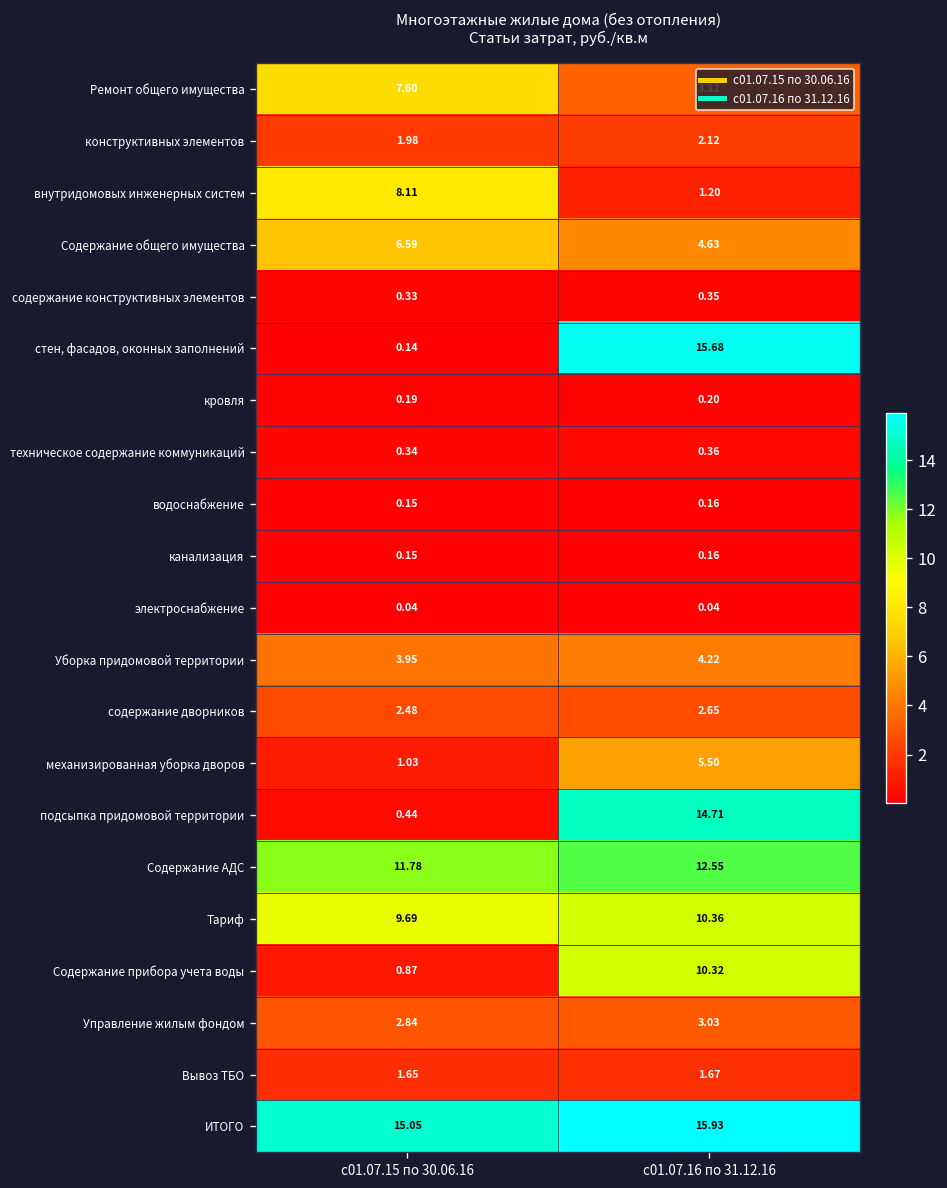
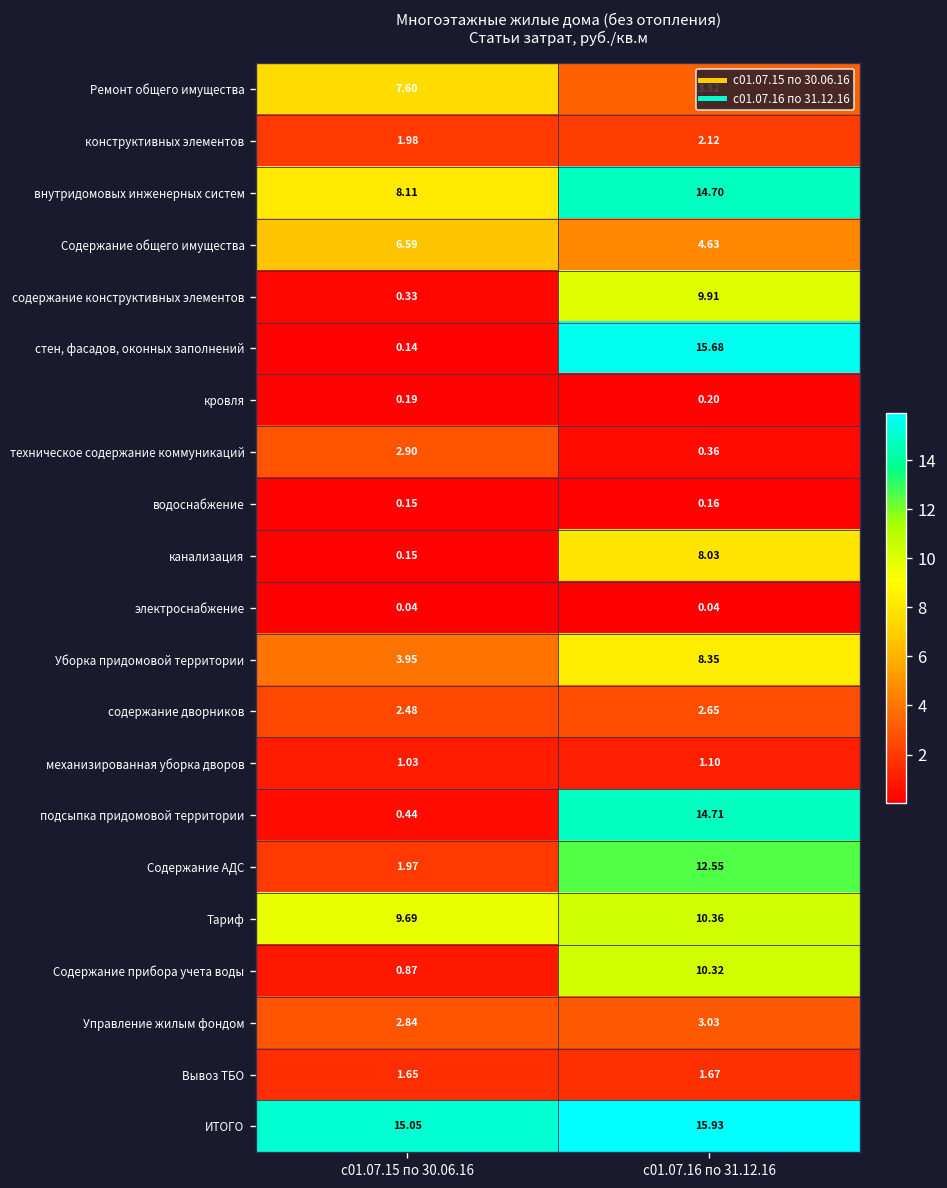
внутридомовых инженерных систем, с01.07.16 по 31.12.16: 1.20 -> 14.70
содержание конструктивных элементов, с01.07.16 по 31.12.16: 0.35 -> 9.91
техническое содержание коммуникаций, с01.07.15 по 30.06.16: 0.34 -> 2.90
канализация, с01.07.16 по 31.12.16: 0.16 -> 8.03
Уборка придомовой территории, с01.07.16 по 31.12.16: 4.22 -> 8.35
механизированная уборка дворов, с01.07.16 по 31.12.16: 5.50 -> 1.10
Содержание АДС, с01.07.15 по 30.06.16: 11.78 -> 1.97
